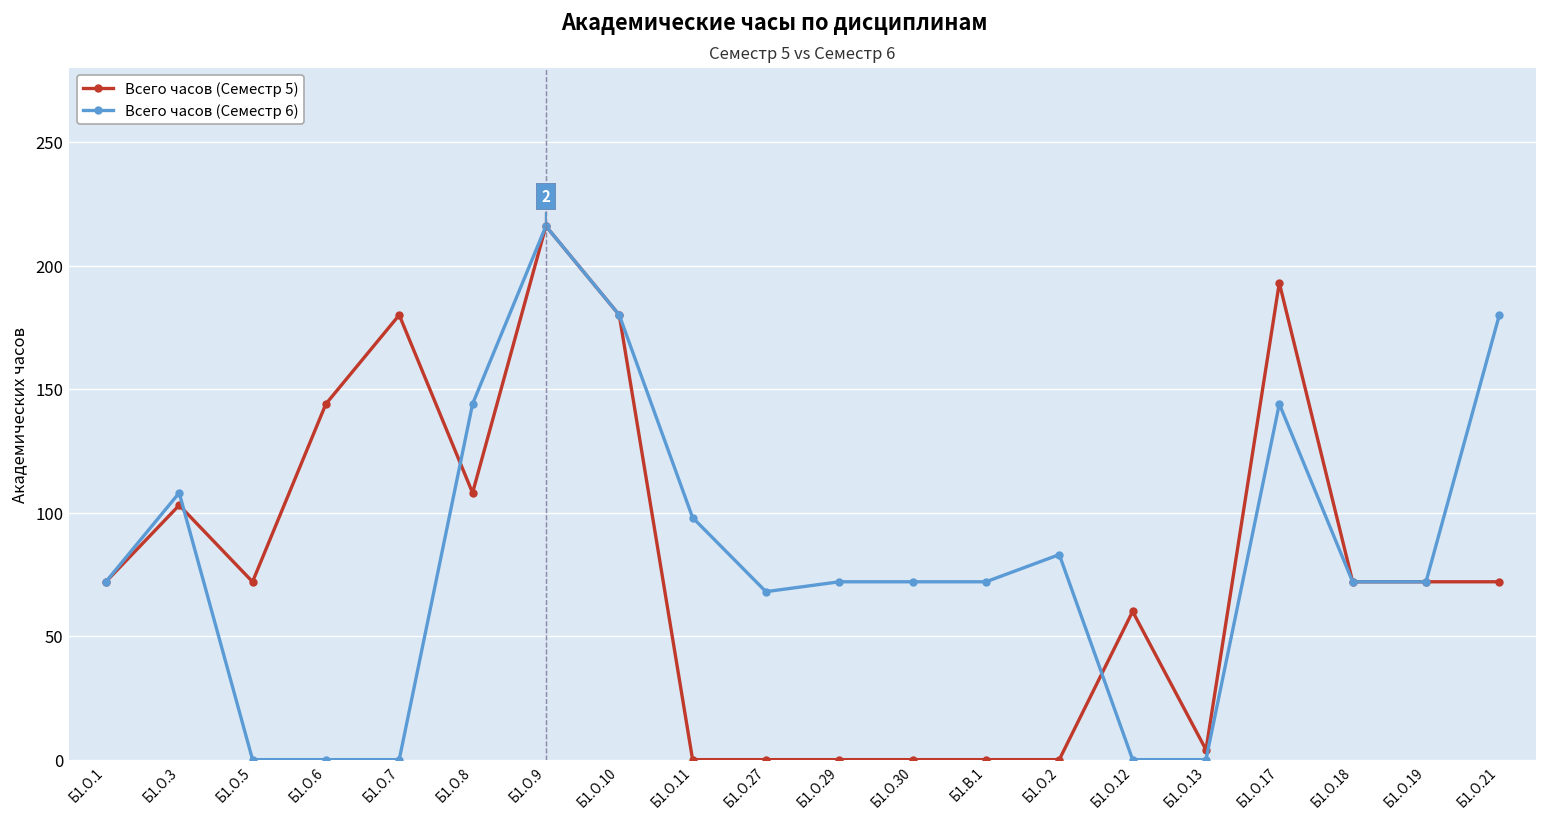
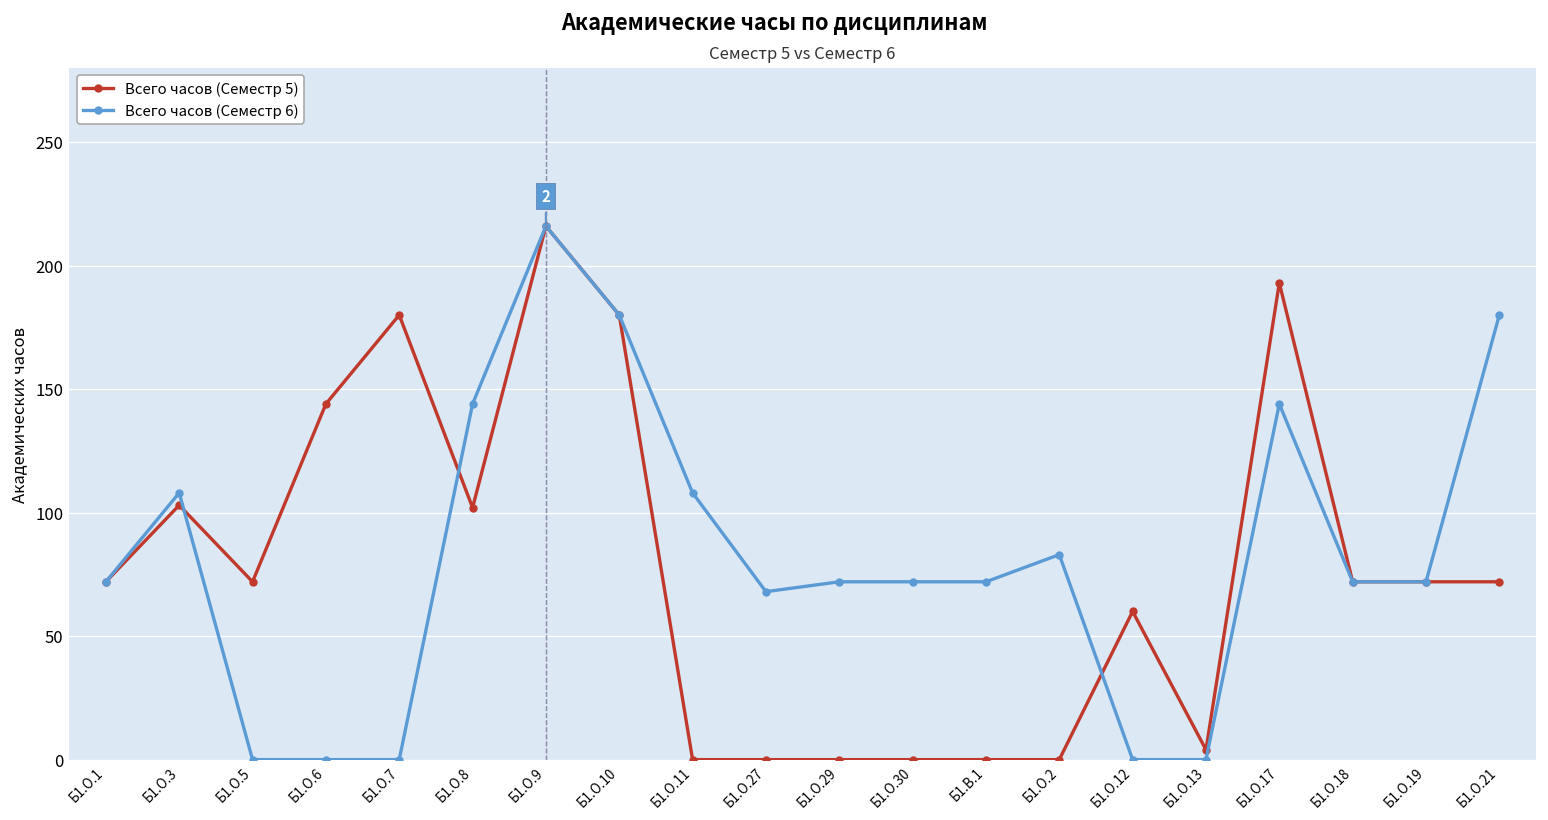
Всего часов (Семестр 5), Б1.О.8: 108 -> 102
Всего часов (Семестр 6), Б1.О.11: 98 -> 108
